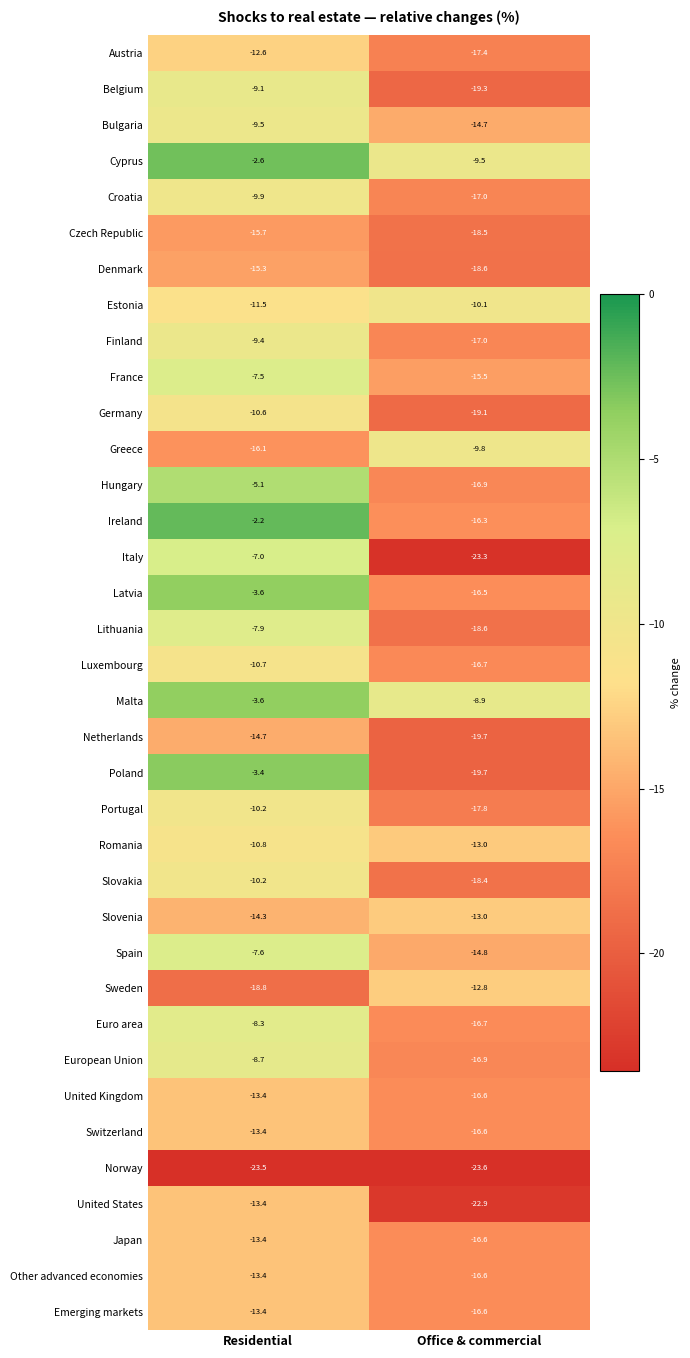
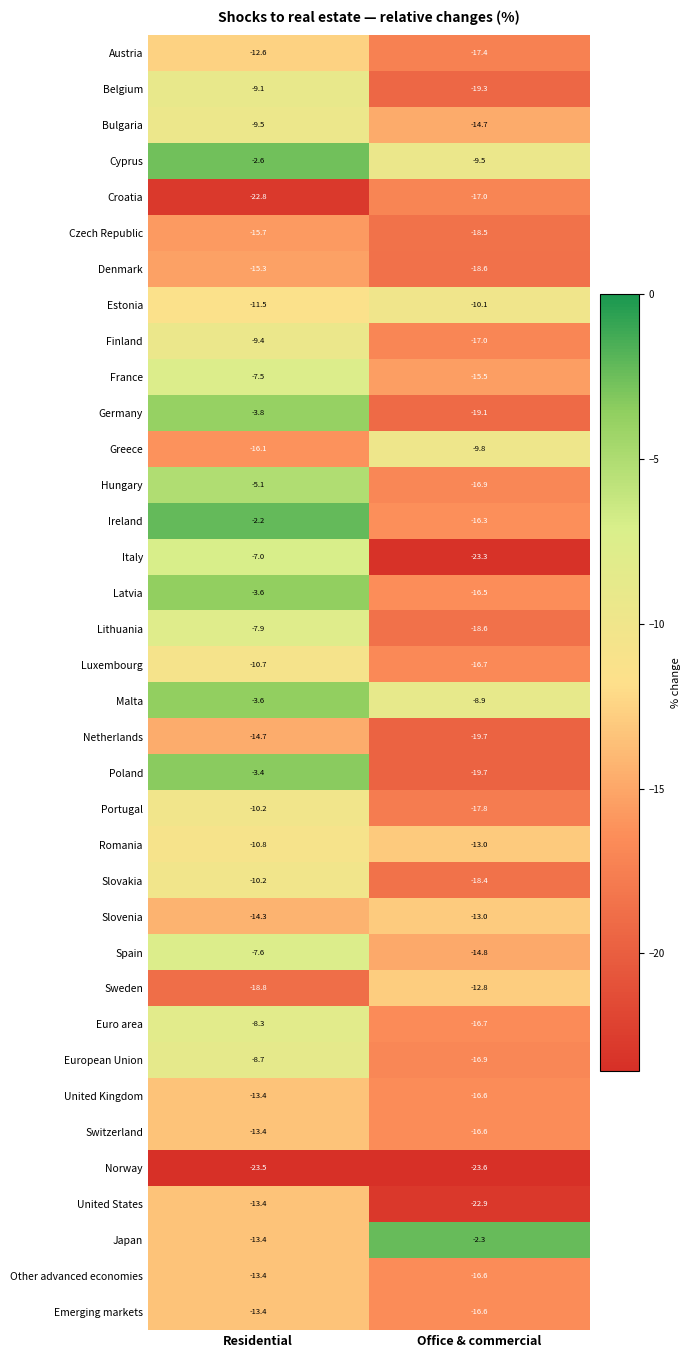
Croatia, Residential: -9.9 -> -22.8
Germany, Residential: -10.6 -> -3.8
Japan, Office & commercial: -16.6 -> -2.3
